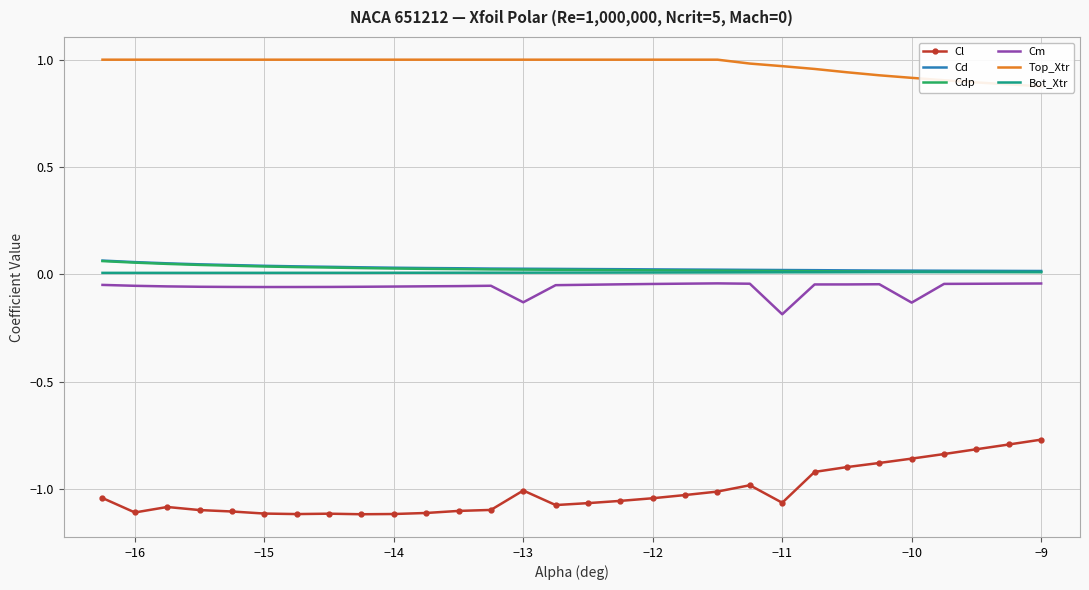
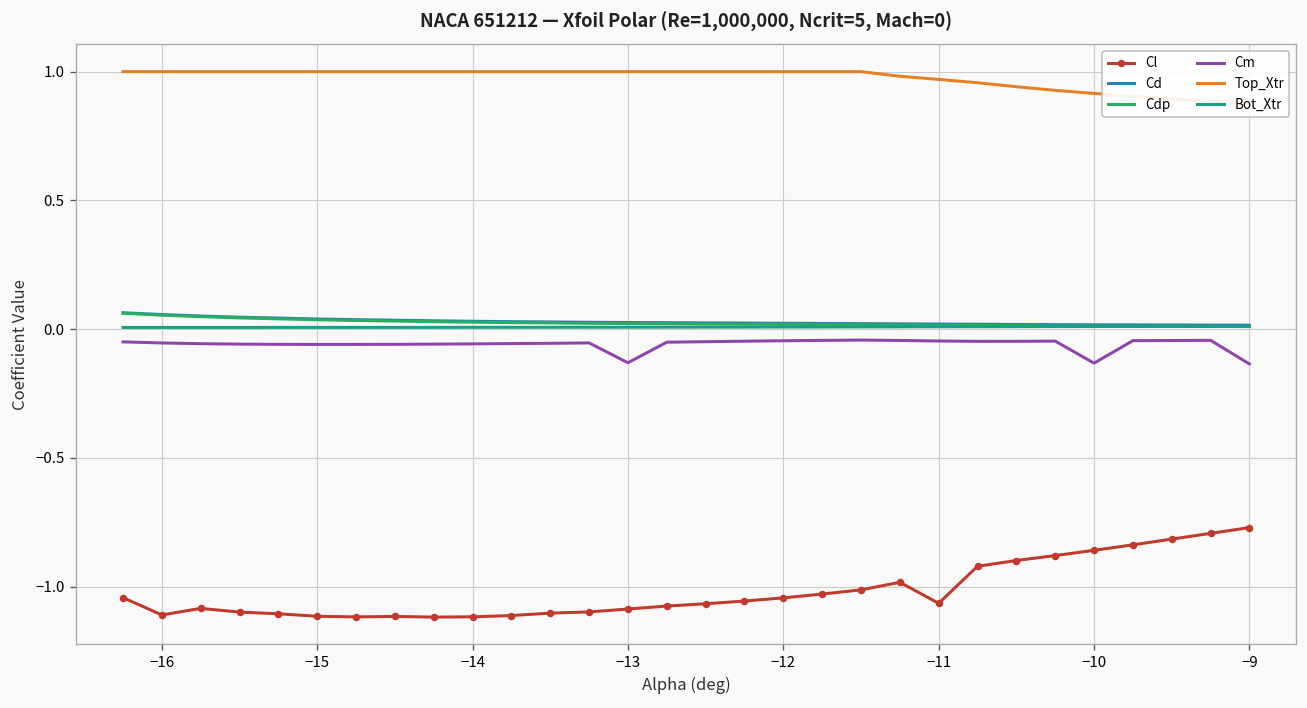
Cl, −13: -1.01 -> -1.09
Cm, −11: -0.19 -> -0.05
Cm, −9: -0.04 -> -0.14
